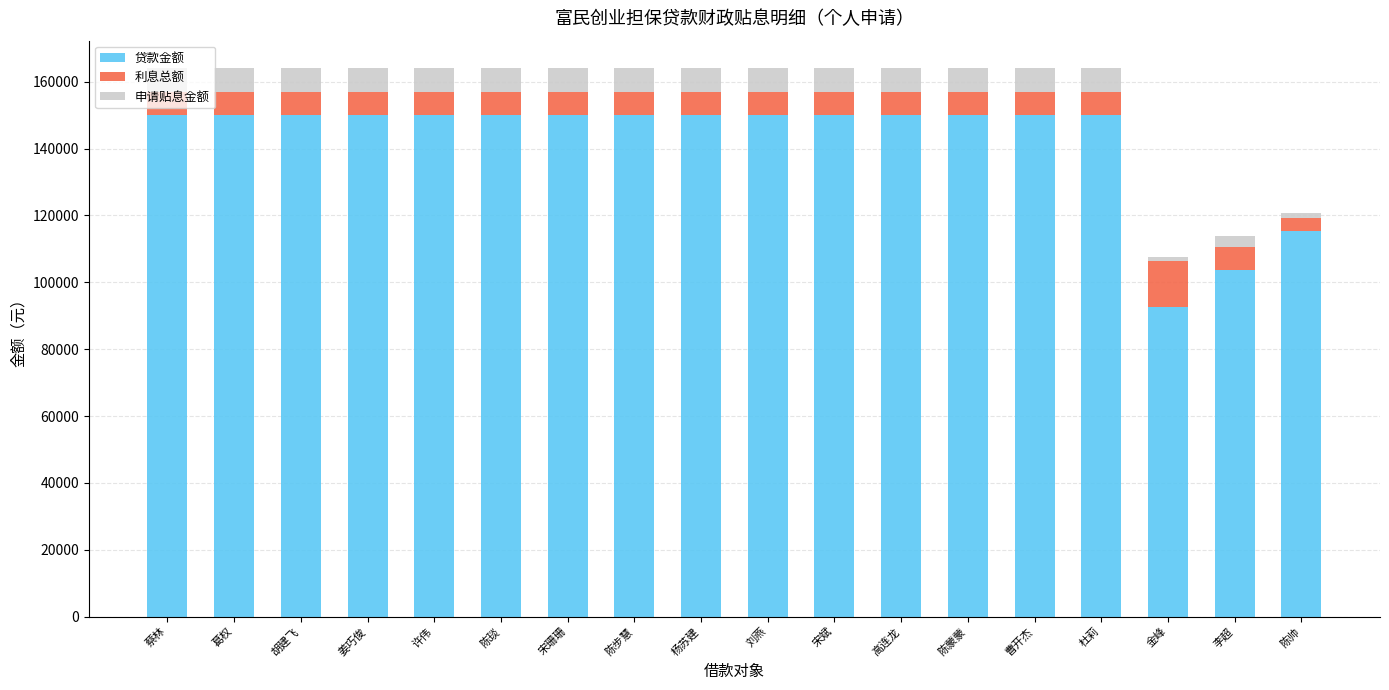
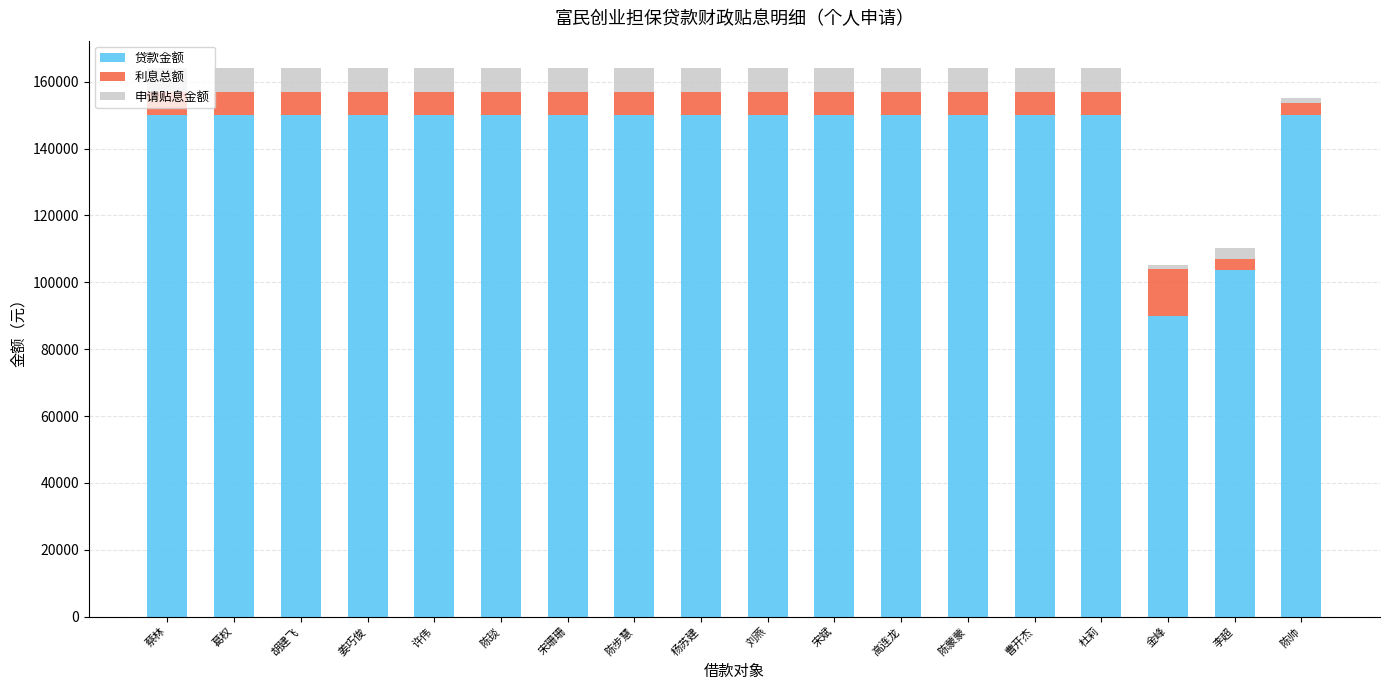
贷款金额, 金峰: 93000 -> 90000
利息总额, 李超: 7000 -> 3000
贷款金额, 陈帅: 115000 -> 150000
